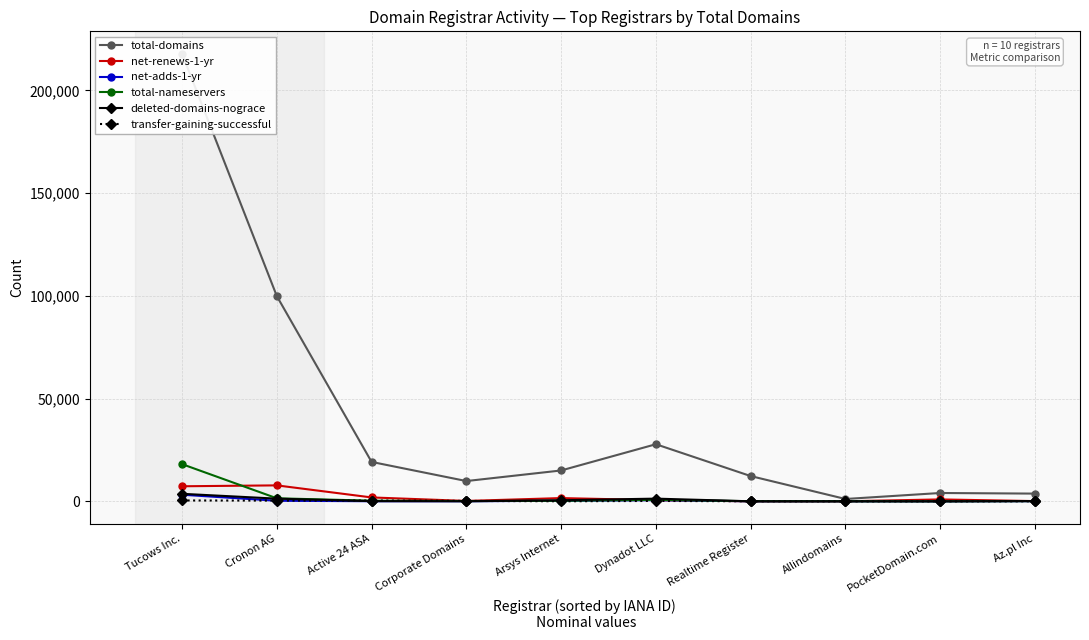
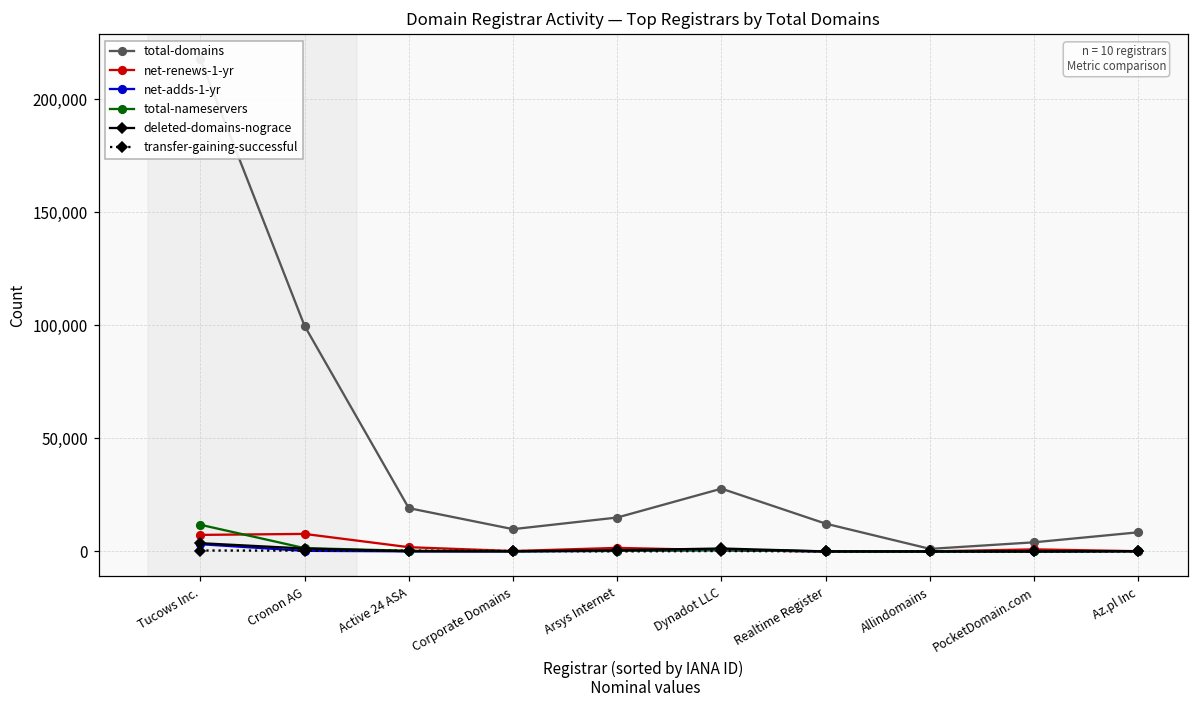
total-nameservers, Tucows Inc.: 18,000 -> 12,000
total-domains, Az.pl Inc: 4,000 -> 8,000
